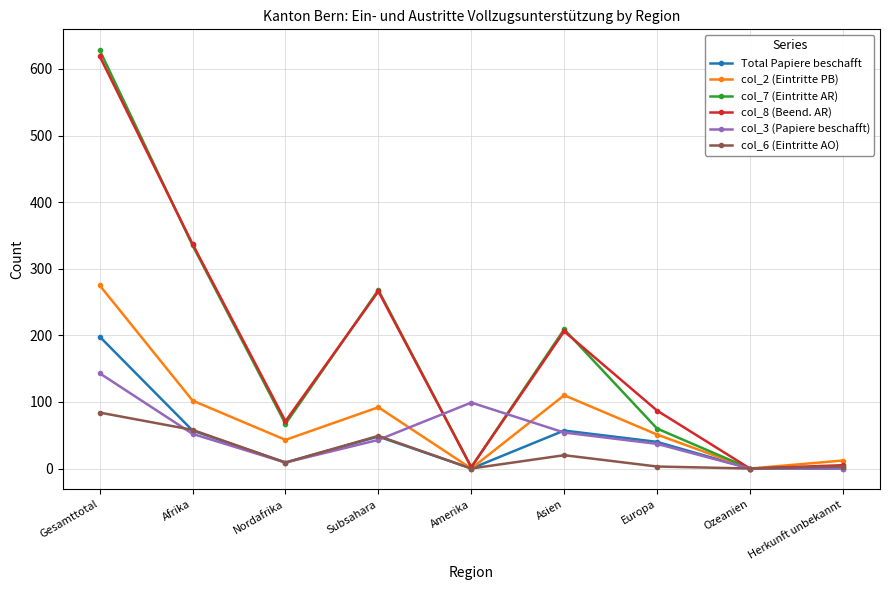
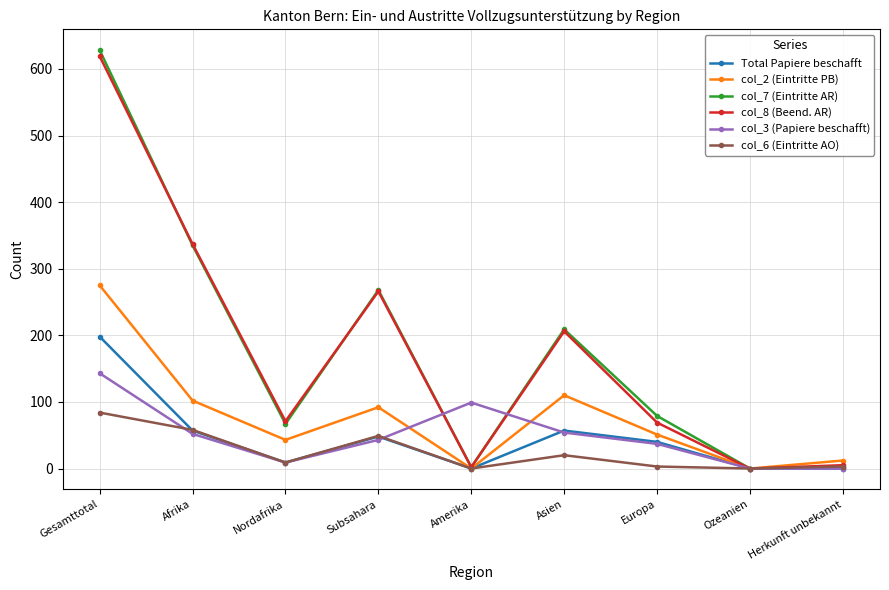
col_7 (Eintritte AR), Europa: 60 -> 80
col_8 (Beend. AR), Europa: 90 -> 70
